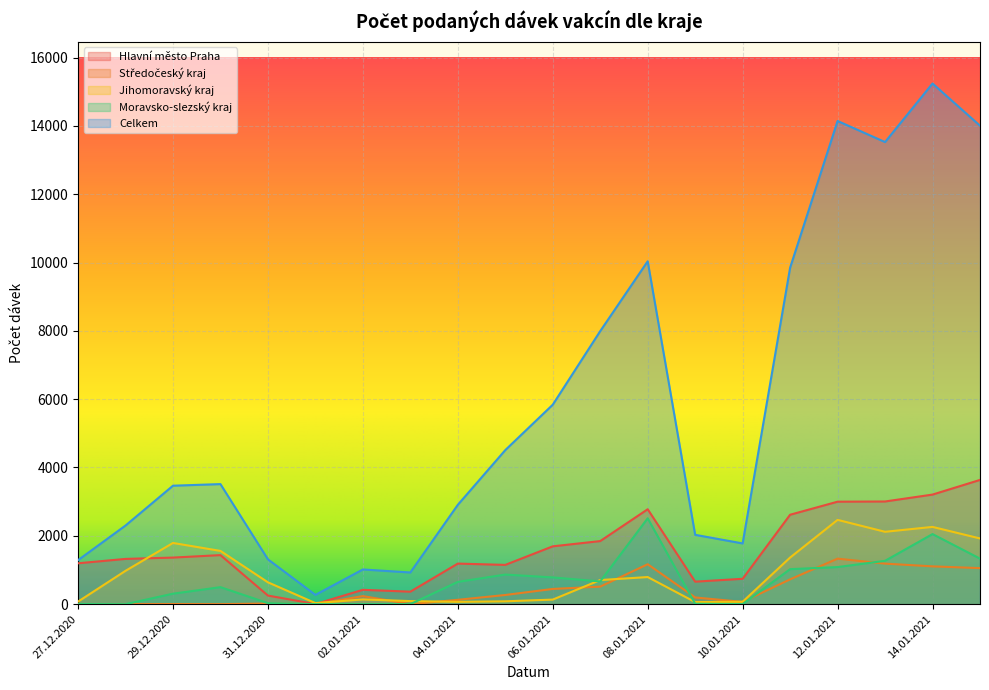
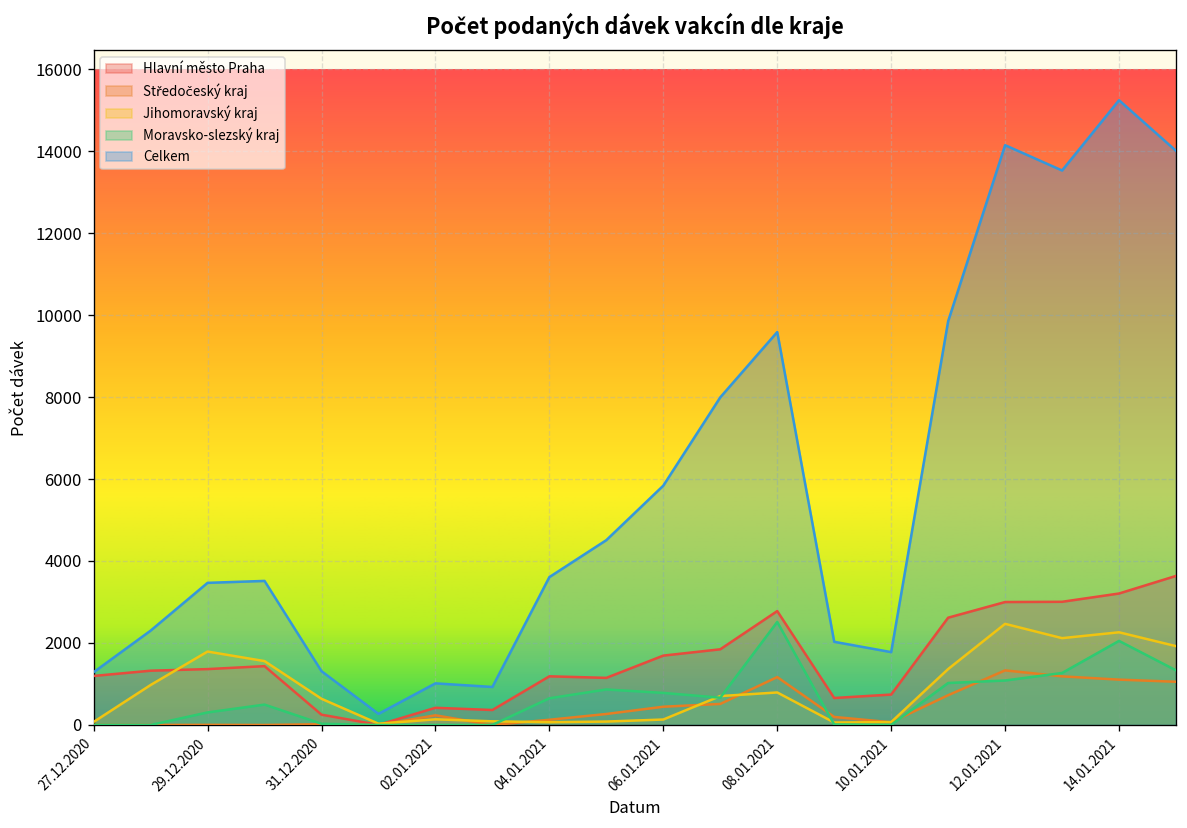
Celkem, 04.01.2021: 2900 -> 3600
Celkem, 08.01.2021: 10000 -> 9600
